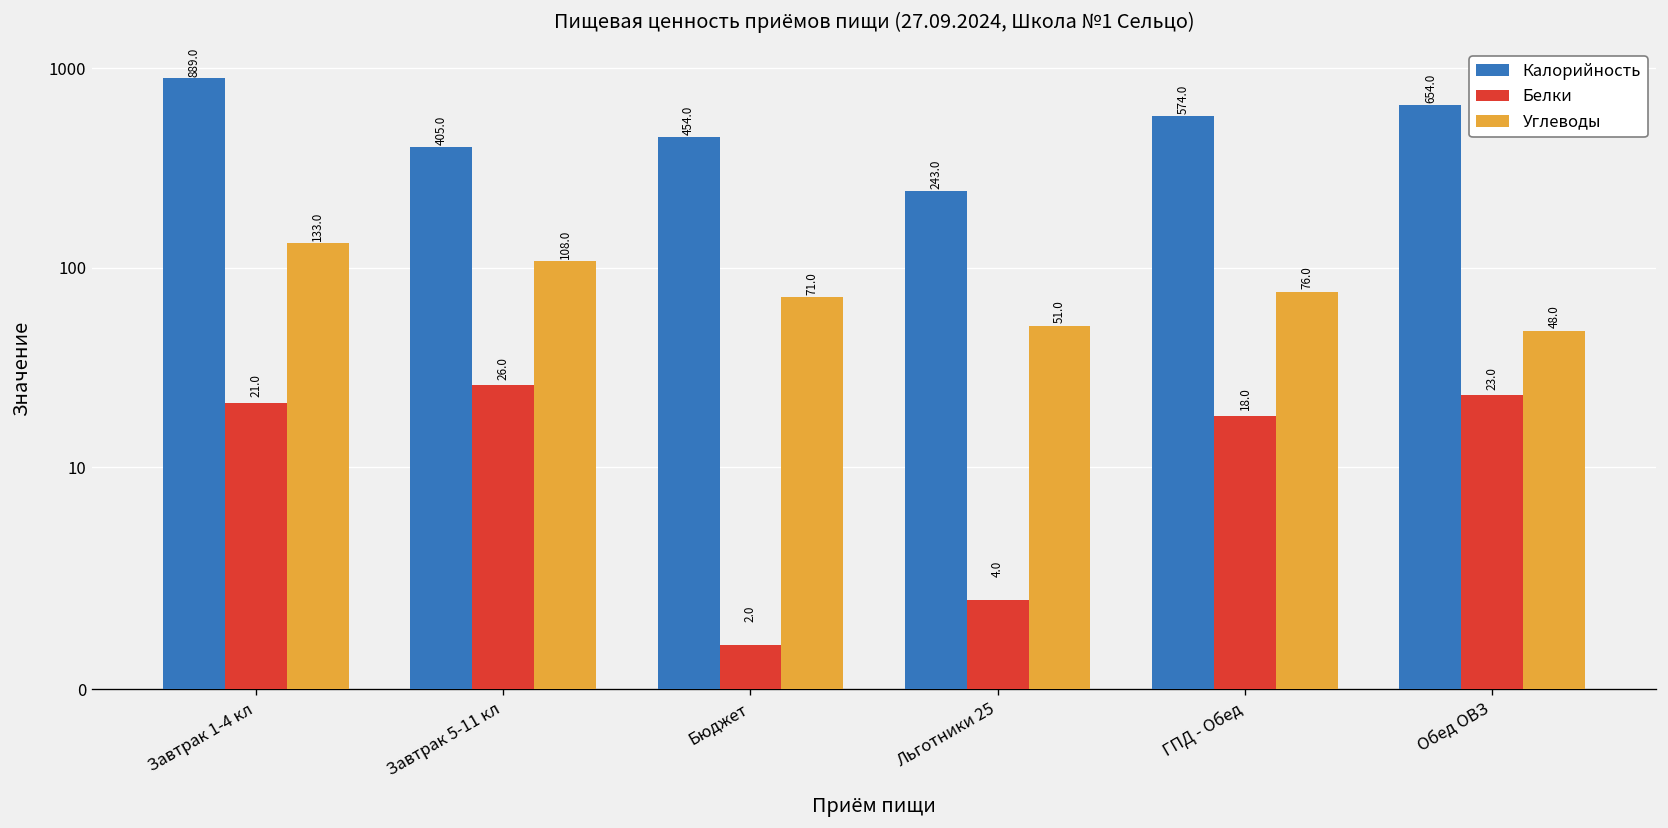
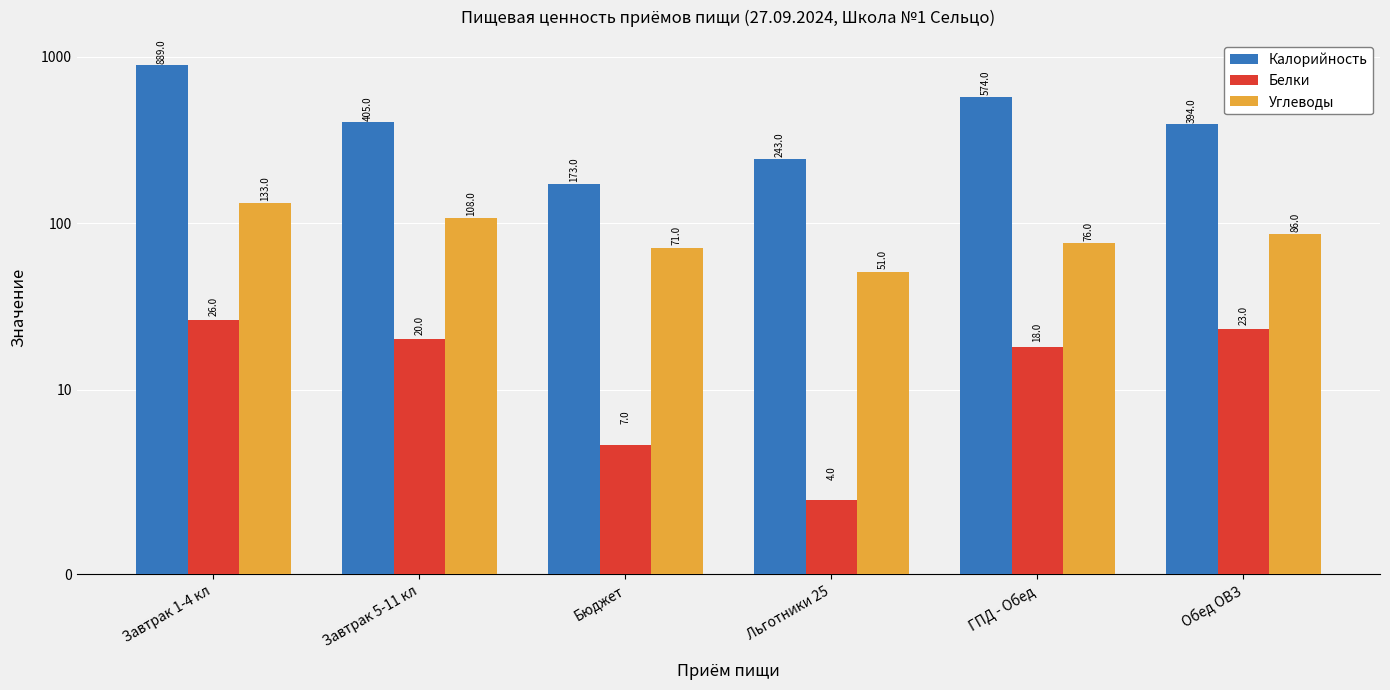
Белки, Завтрак 1-4 кл: 21.0 -> 26.0
Белки, Завтрак 5-11 кл: 26.0 -> 20.0
Калорийность, Бюджет: 454.0 -> 173.0
Белки, Бюджет: 2.0 -> 7.0
Калорийность, Обед ОВЗ: 654.0 -> 394.0
Углеводы, Обед ОВЗ: 48.0 -> 86.0
